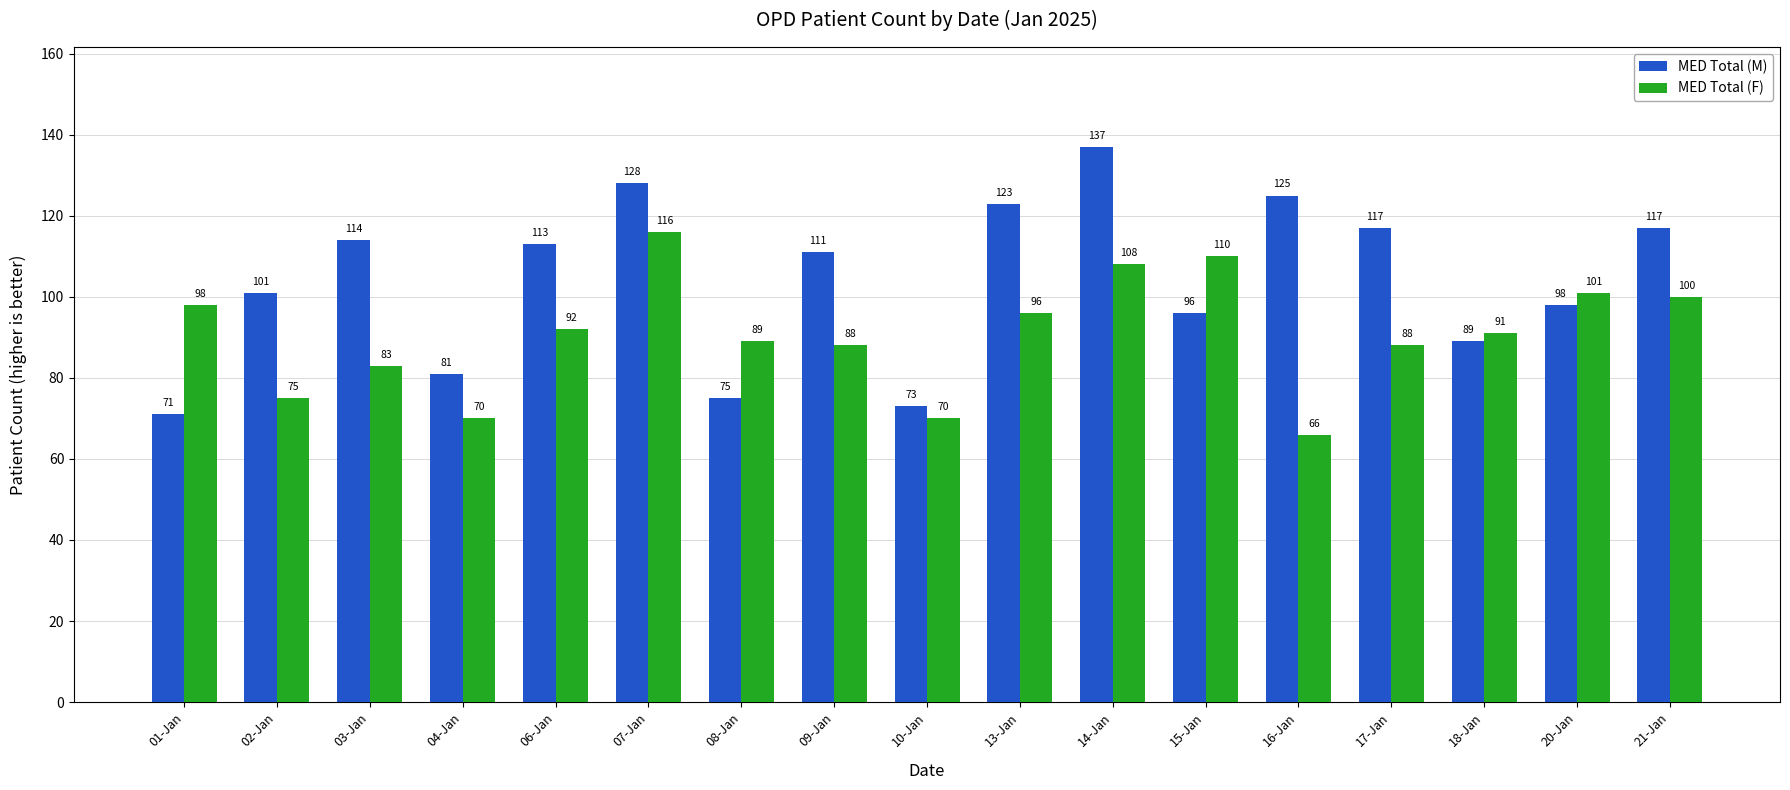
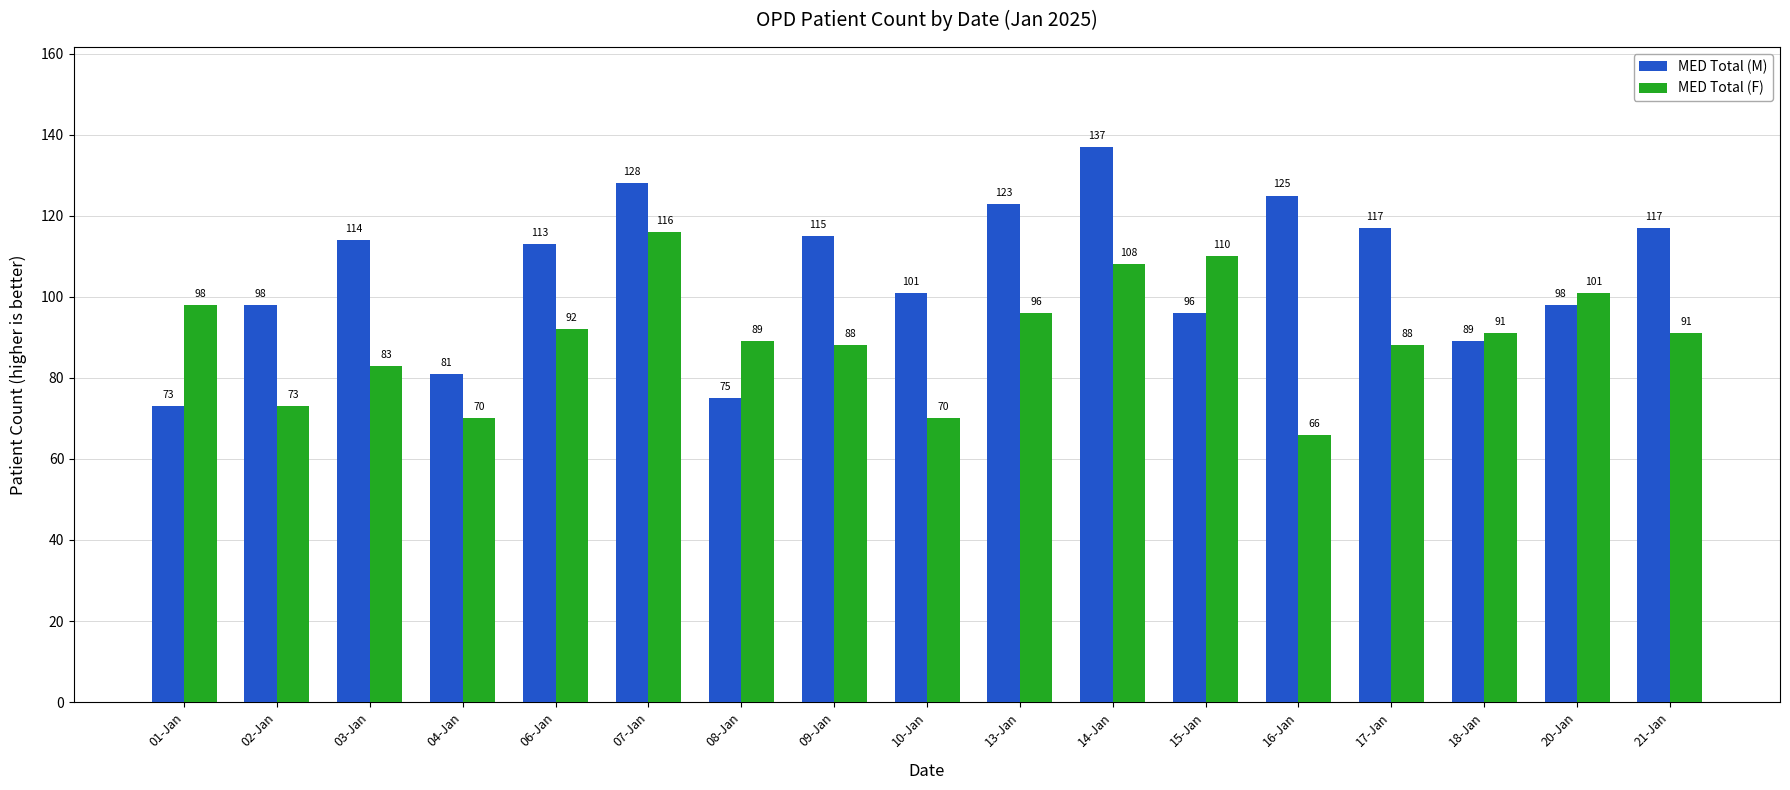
MED Total (M), 01-Jan: 71 -> 73
MED Total (M), 02-Jan: 101 -> 98
MED Total (F), 02-Jan: 75 -> 73
MED Total (M), 09-Jan: 111 -> 115
MED Total (M), 10-Jan: 73 -> 101
MED Total (F), 21-Jan: 100 -> 91
